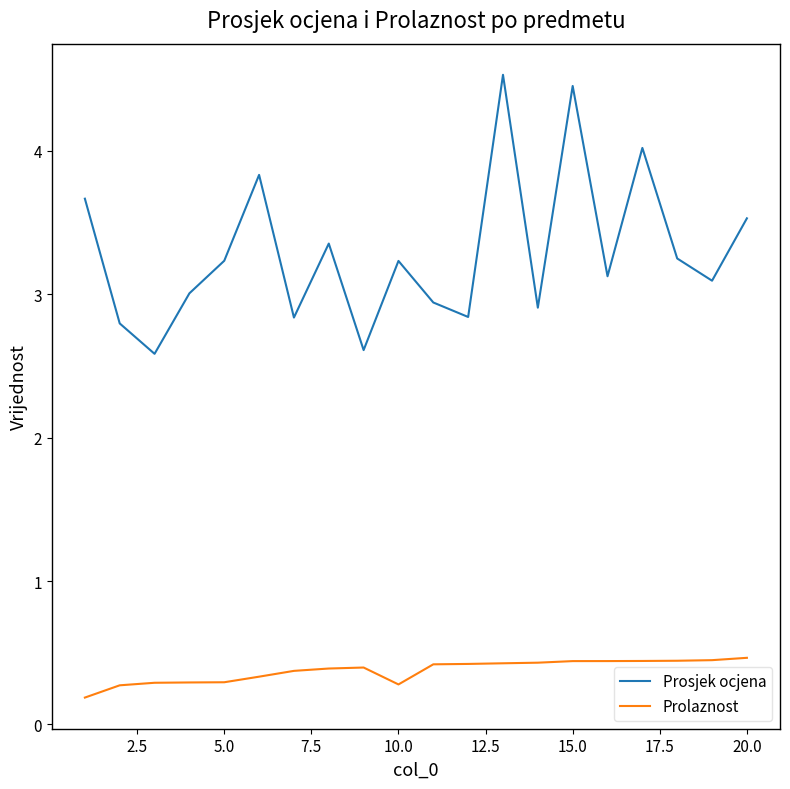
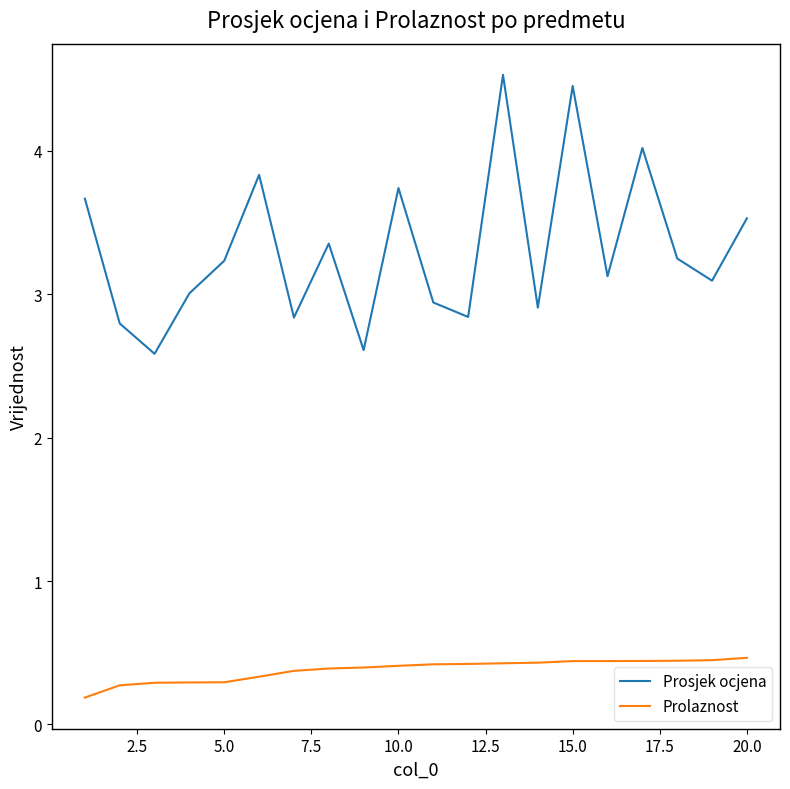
Prosjek ocjena, 10.0: 3.23 -> 3.74
Prolaznost, 10.0: 0.28 -> 0.41
